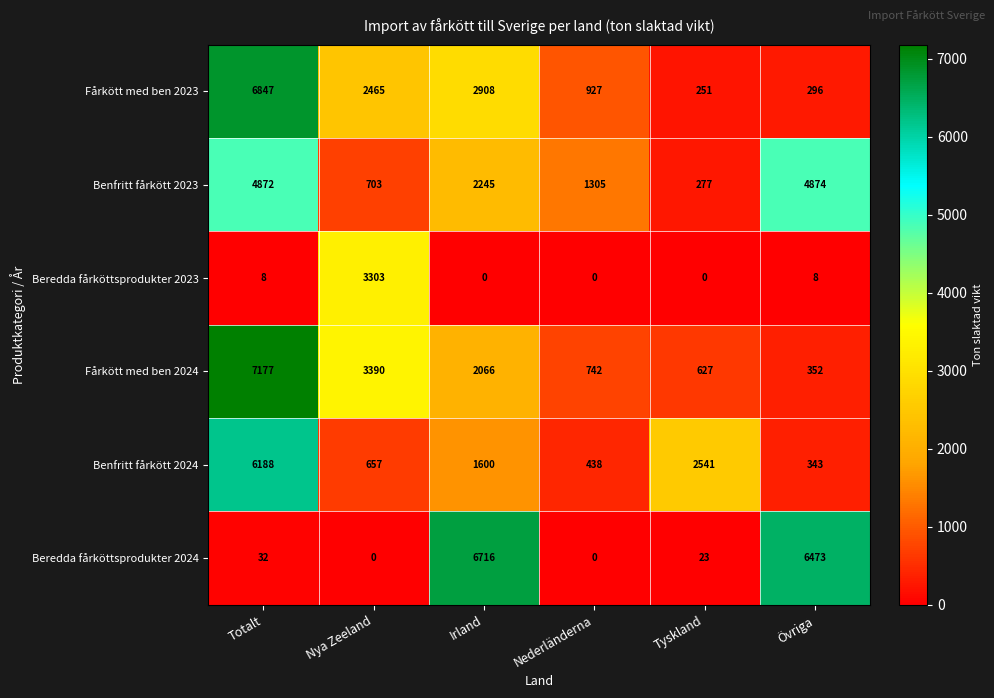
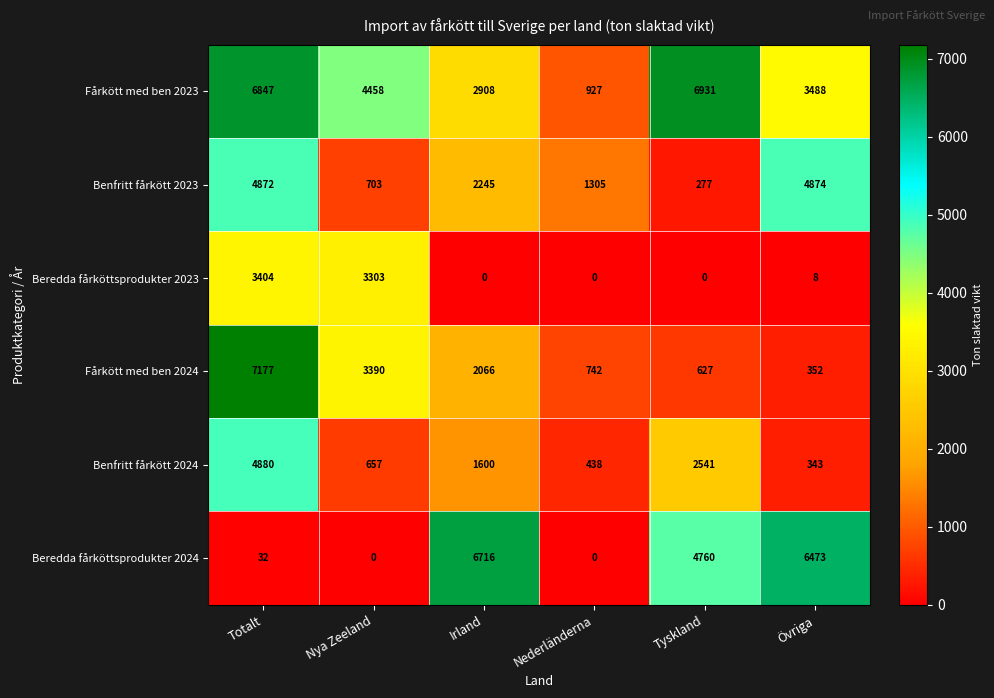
Fårkött med ben 2023, Nya Zeeland: 2465 -> 4458
Fårkött med ben 2023, Tyskland: 251 -> 6931
Fårkött med ben 2023, Övriga: 296 -> 3488
Beredda fårköttsprodukter 2023, Totalt: 8 -> 3404
Benfritt fårkött 2024, Totalt: 6188 -> 4880
Beredda fårköttsprodukter 2024, Tyskland: 23 -> 4760
